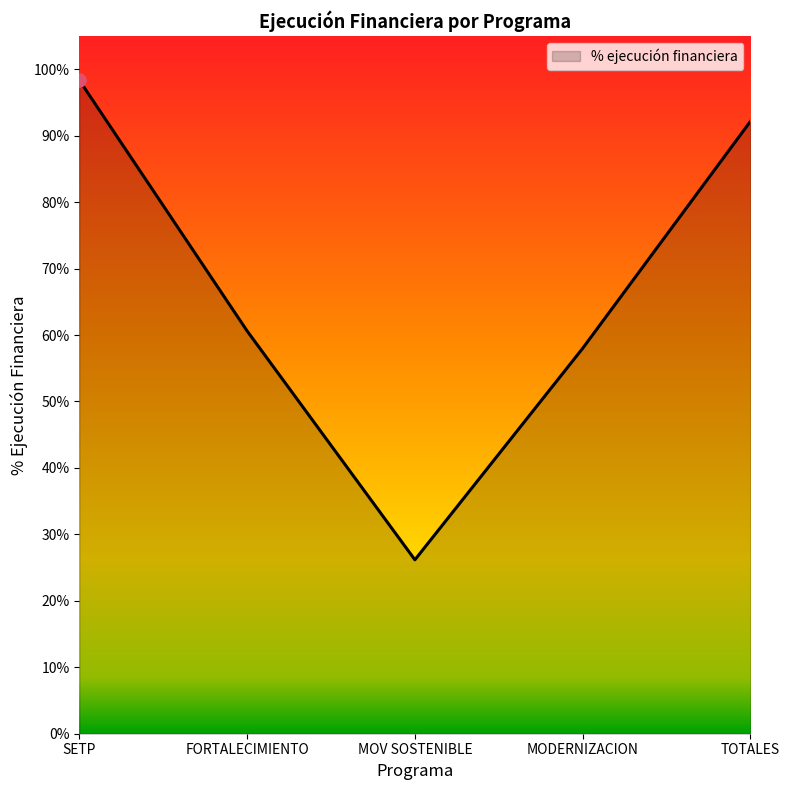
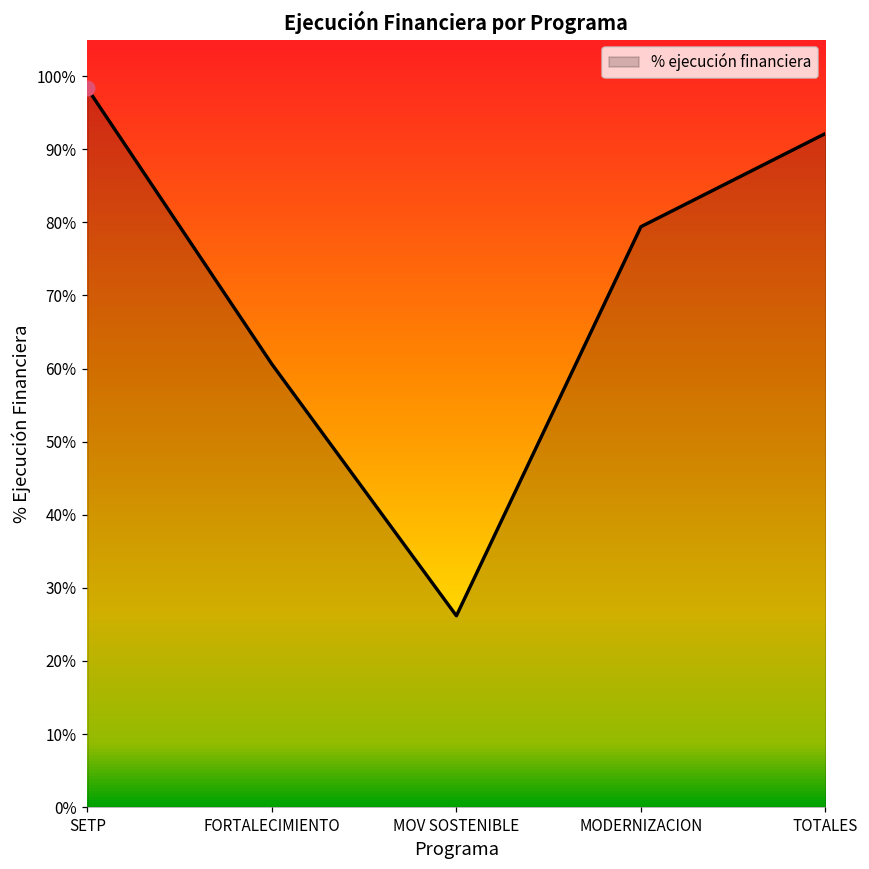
% ejecución financiera, MODERNIZACION: 58% -> 79%
